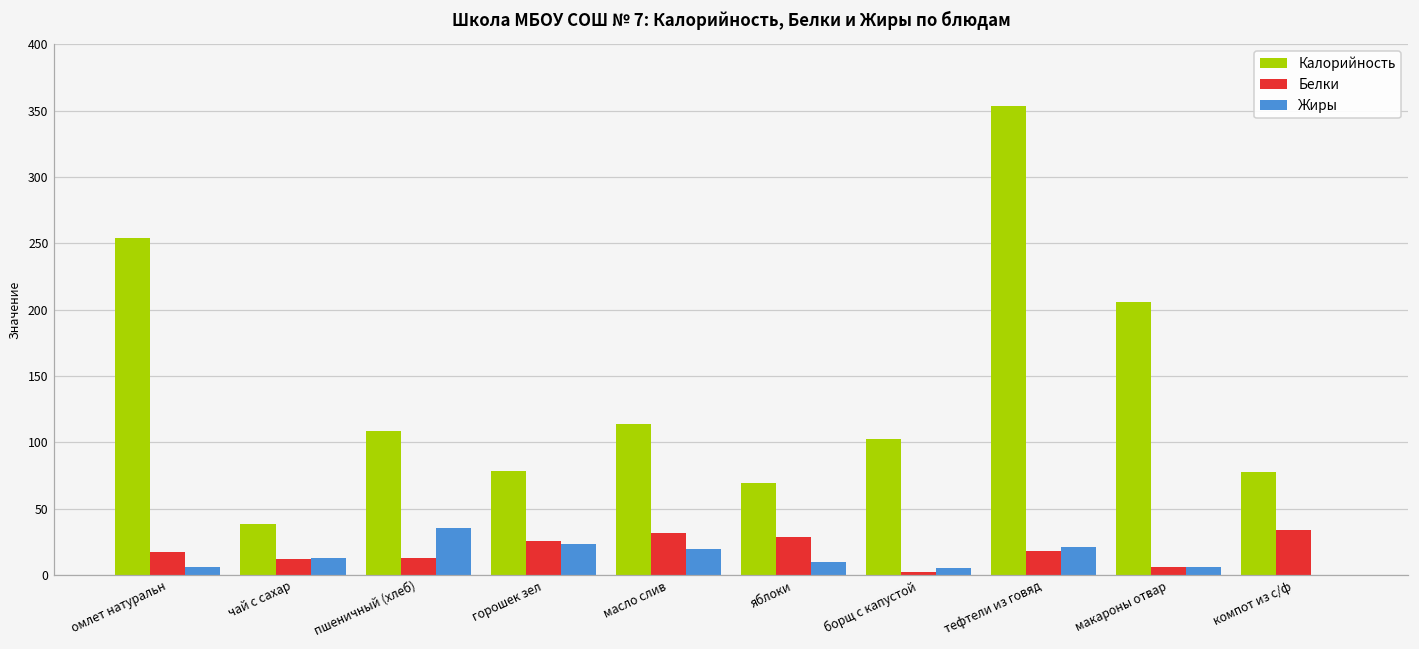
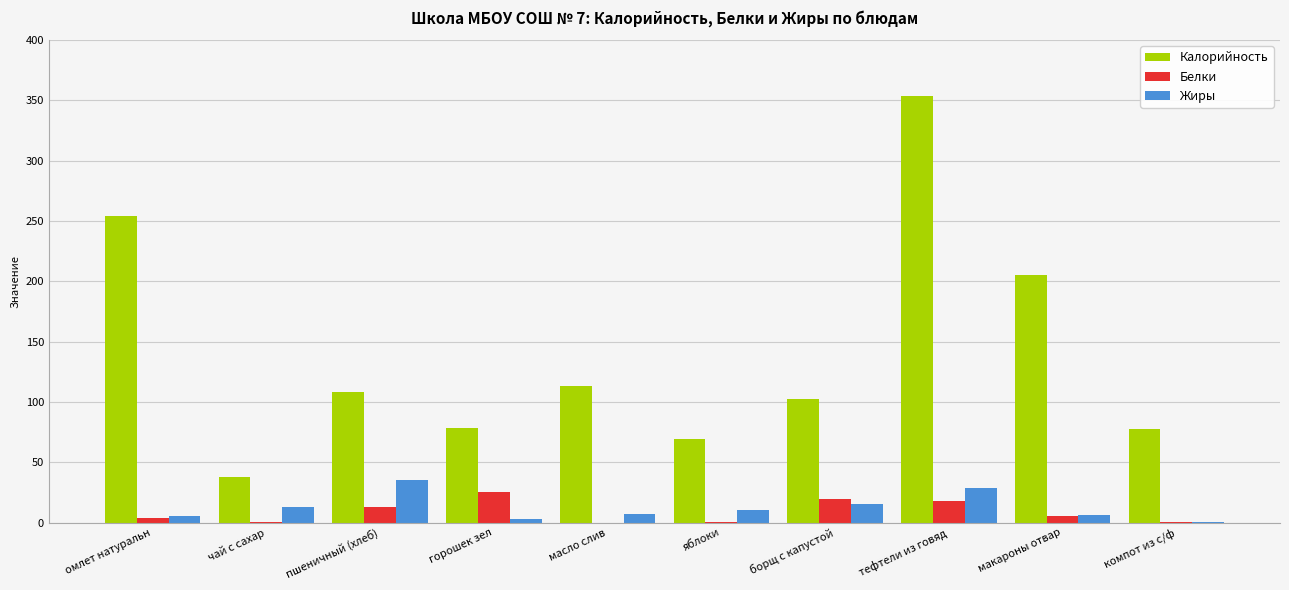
Белки, омлет натуральн: 17 -> 4
Белки, чай с сахар: 12 -> 0
Жиры, горошек зел: 24 -> 3
Белки, масло слив: 32 -> 0
Жиры, масло слив: 20 -> 7
Белки, яблоки: 29 -> 0
Белки, борщ с капустой: 2 -> 20
Жиры, борщ с капустой: 5 -> 15
Жиры, тефтели из говяд: 21 -> 29
Белки, компот из с/ф: 34 -> 1
